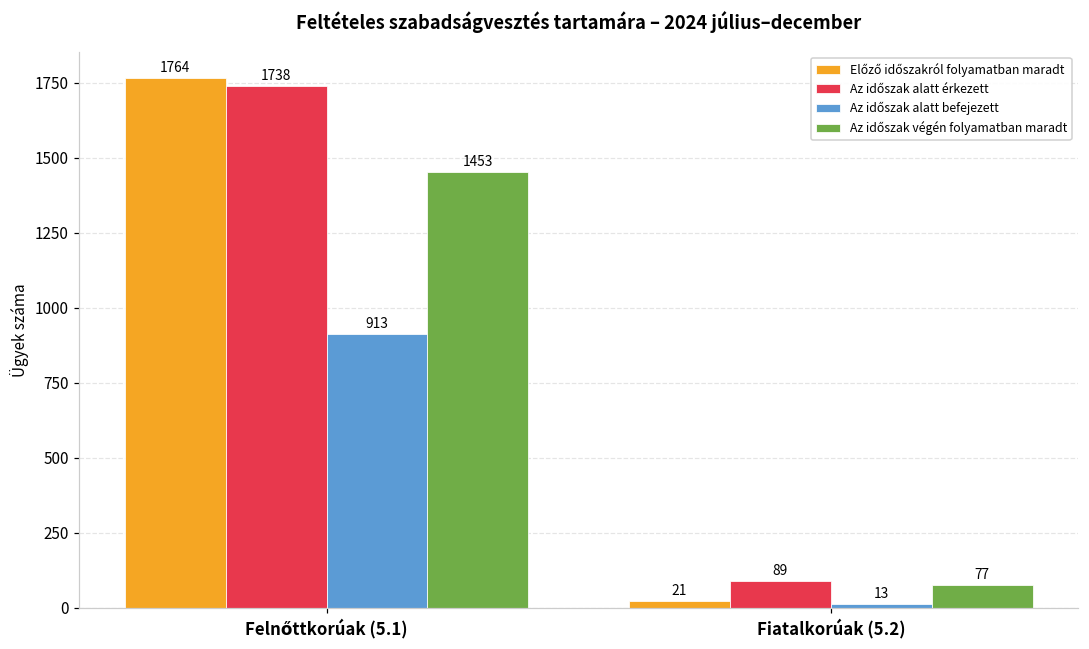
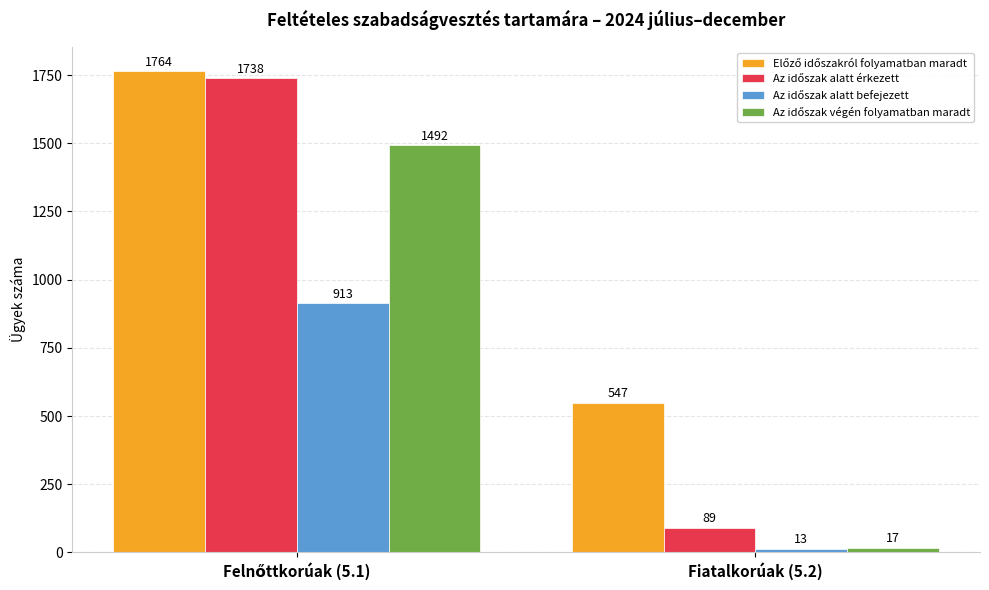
Az időszak végén folyamatban maradt, Felnőttkorúak (5.1): 1453 -> 1492
Előző időszakról folyamatban maradt, Fiatalkorúak (5.2): 21 -> 547
Az időszak végén folyamatban maradt, Fiatalkorúak (5.2): 77 -> 17
